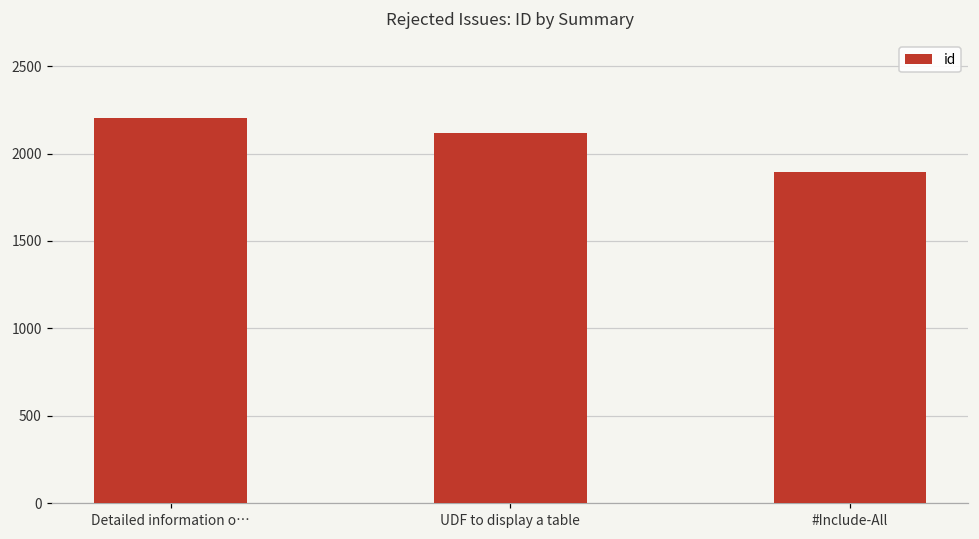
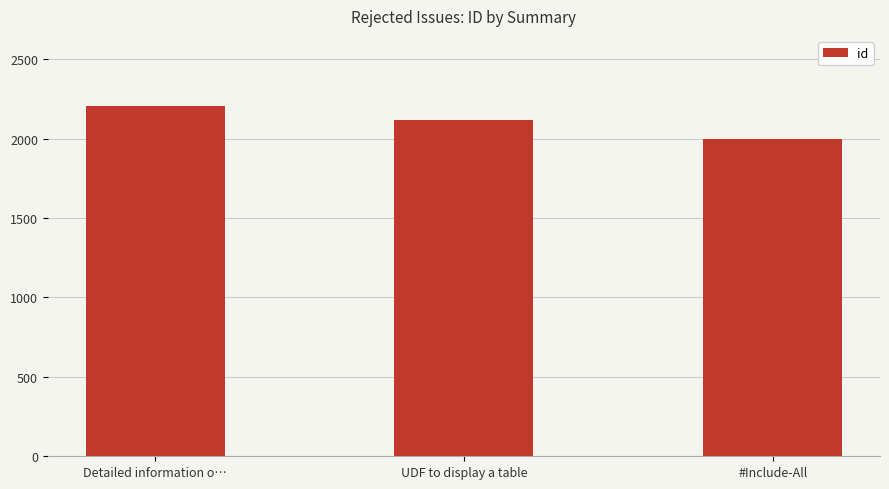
#Include-All: 1890 -> 2000
